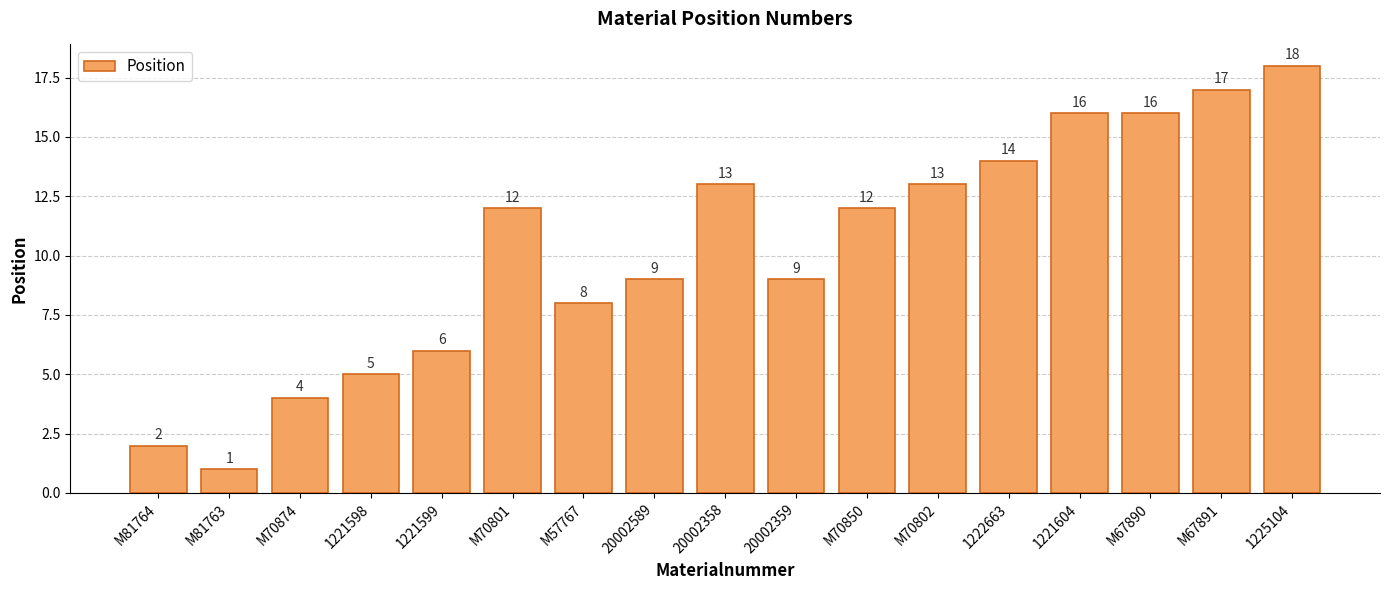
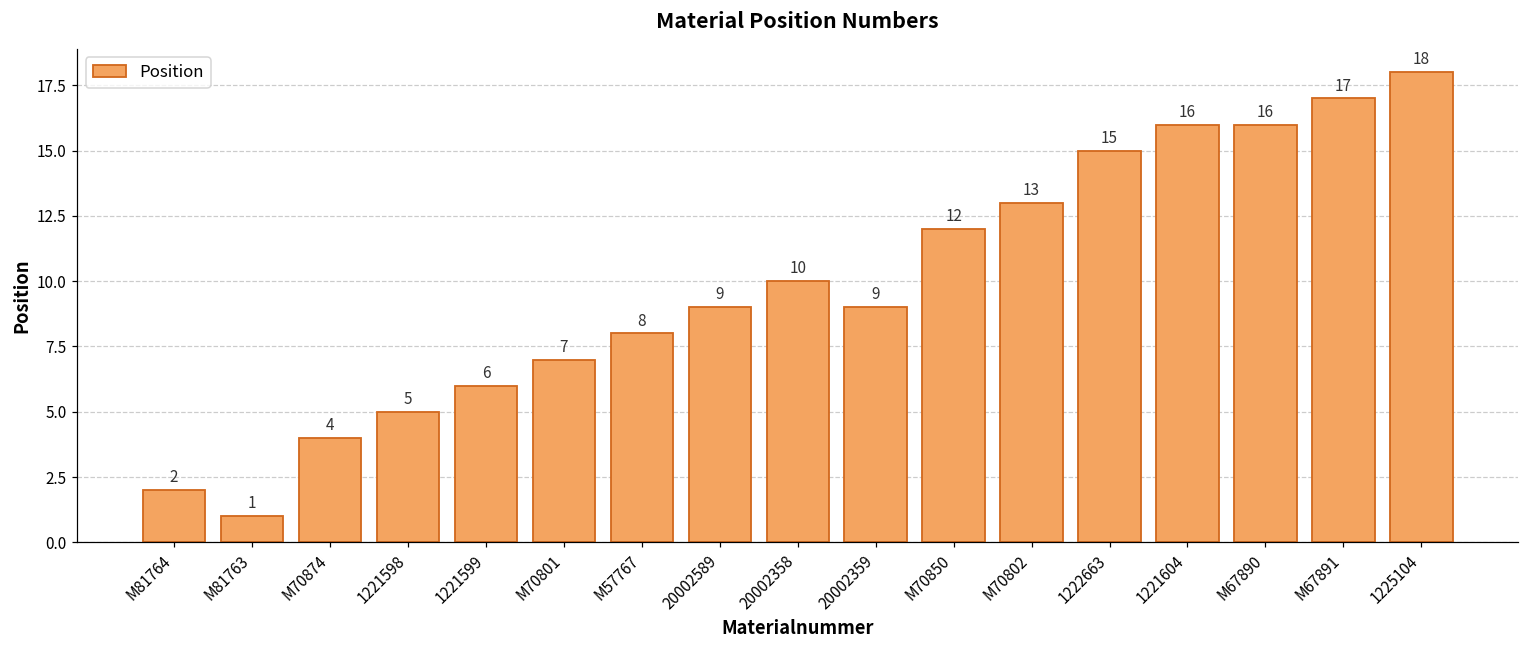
M70801: 12 -> 7
20002358: 13 -> 10
1222663: 14 -> 15
